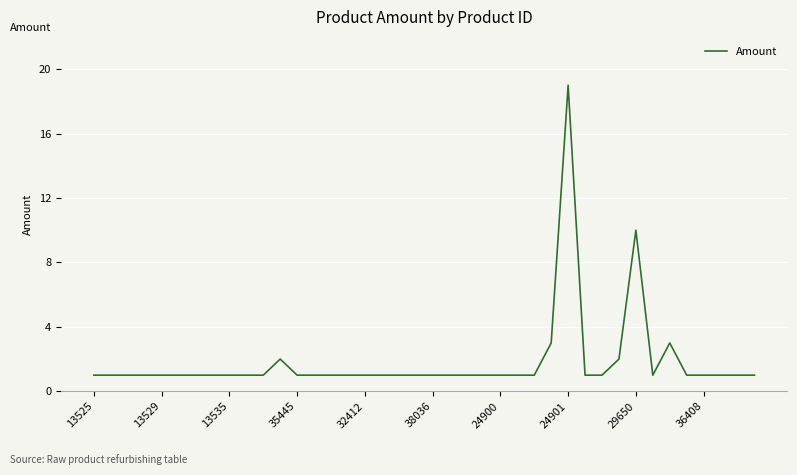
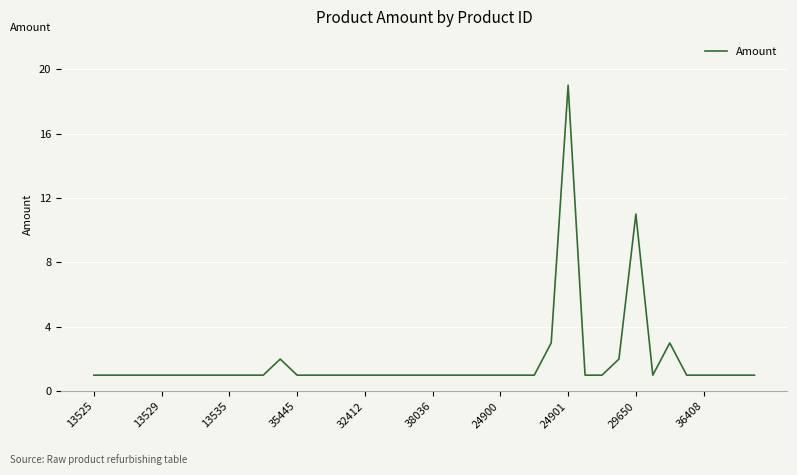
29650: 10 -> 11
